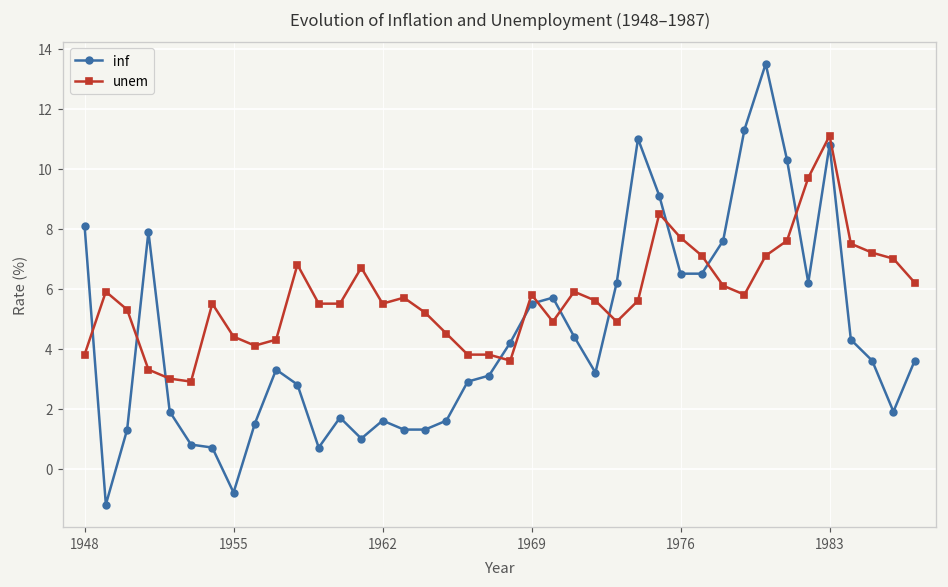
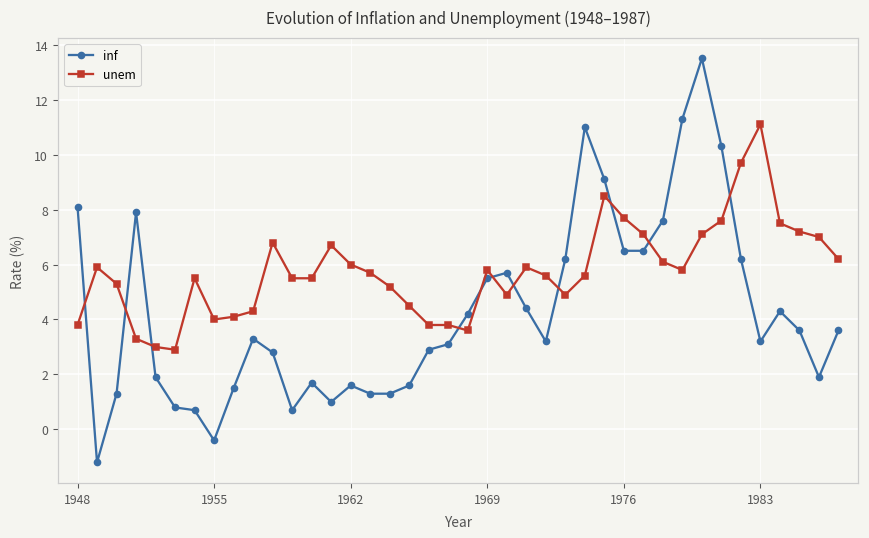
inf, 1955: -0.8 -> -0.4
unem, 1955: 4.4 -> 4.0
unem, 1962: 5.5 -> 6.0
inf, 1983: 10.8 -> 3.2
